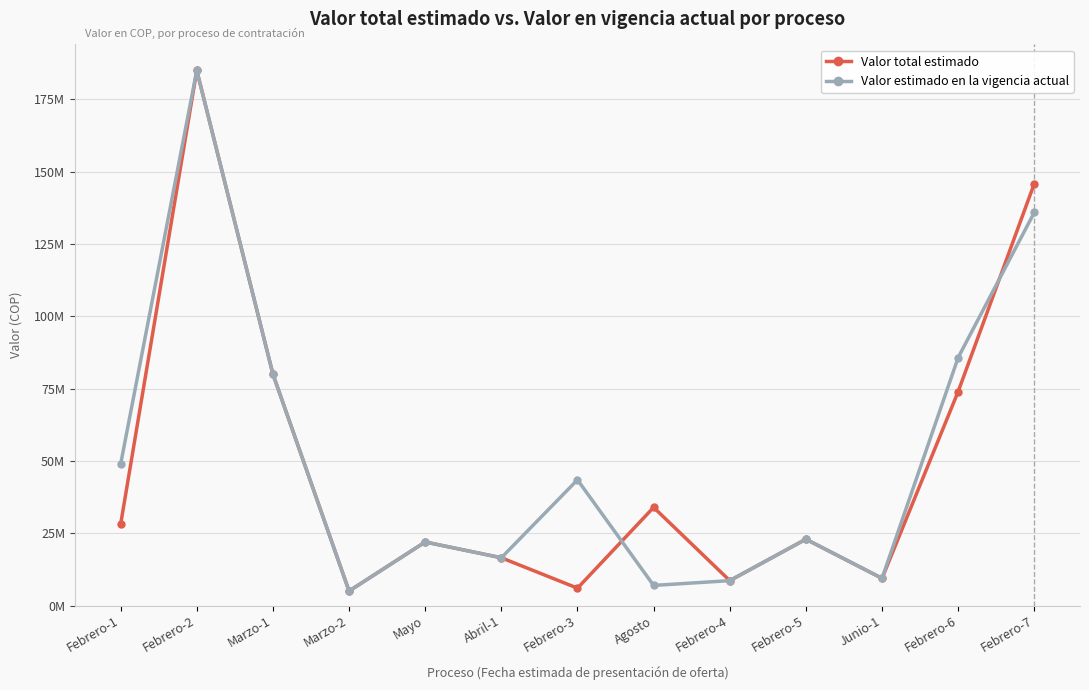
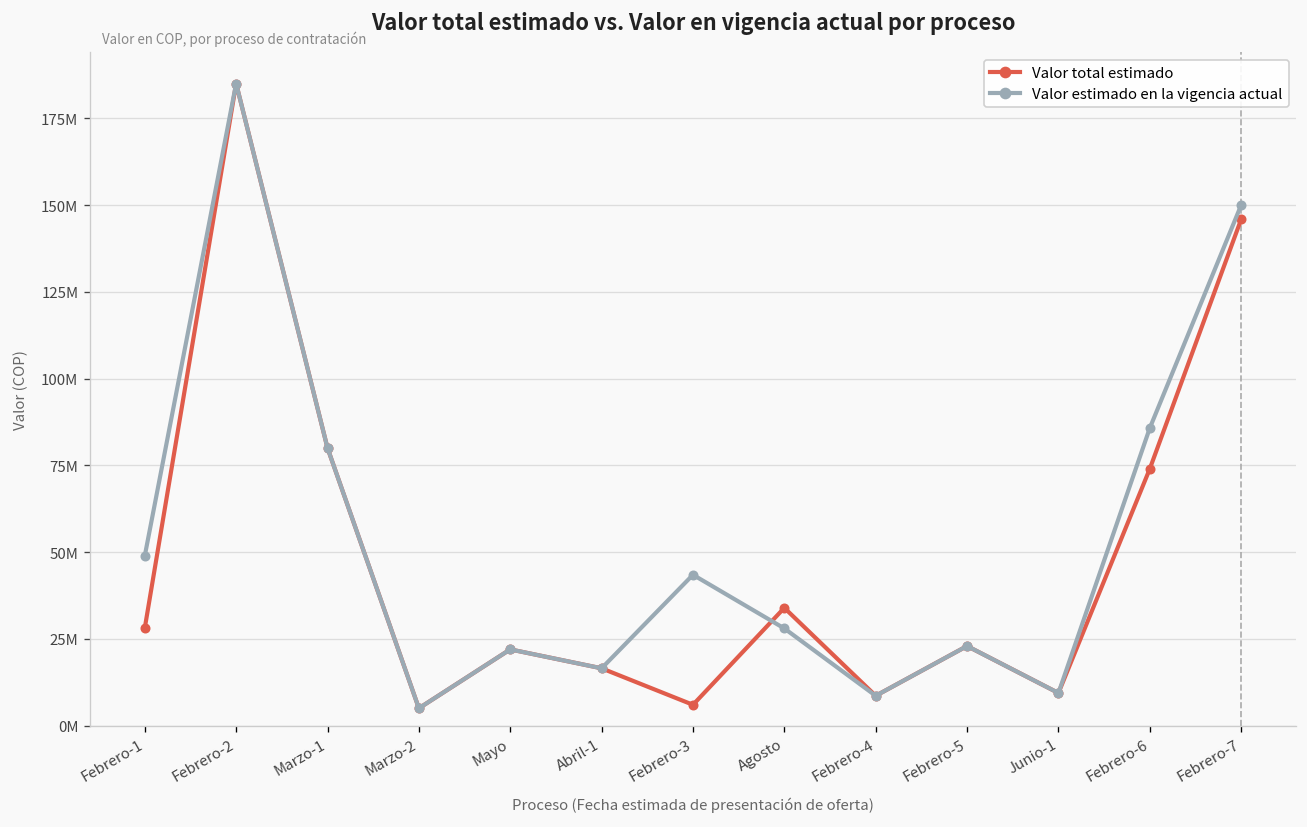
Valor estimado en la vigencia actual, Agosto: 7000000 -> 28000000
Valor estimado en la vigencia actual, Febrero-7: 136000000 -> 150000000
